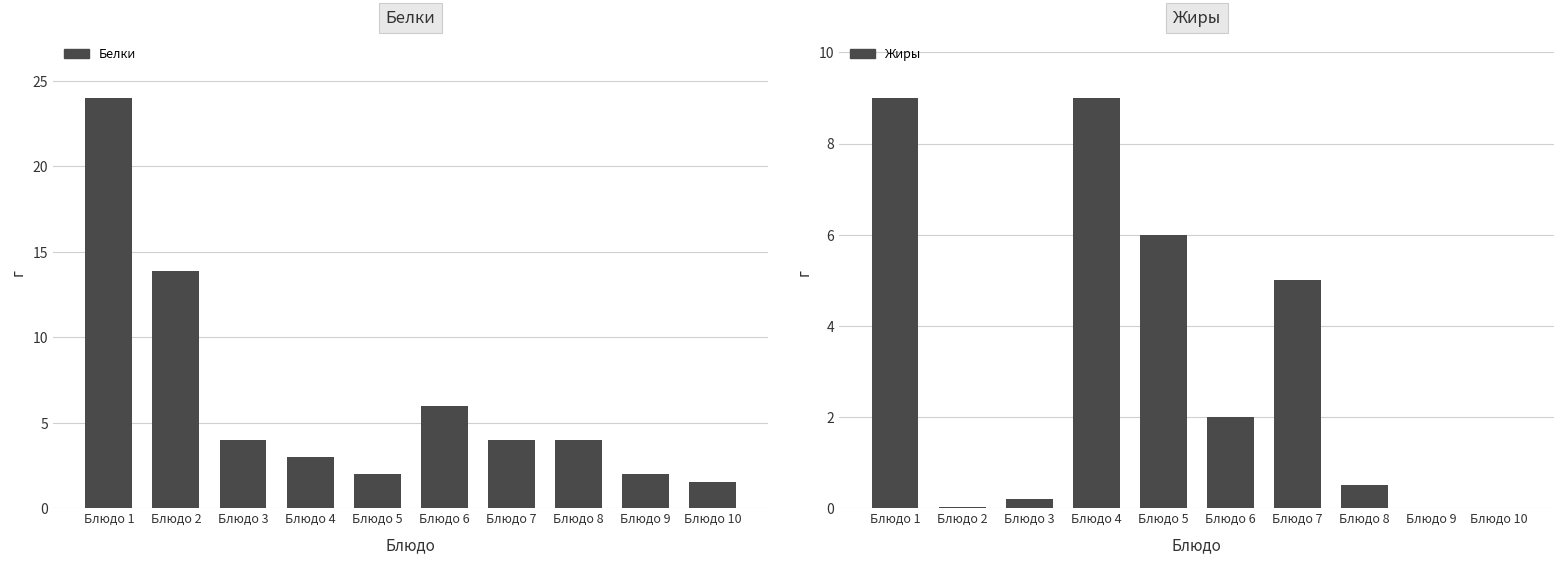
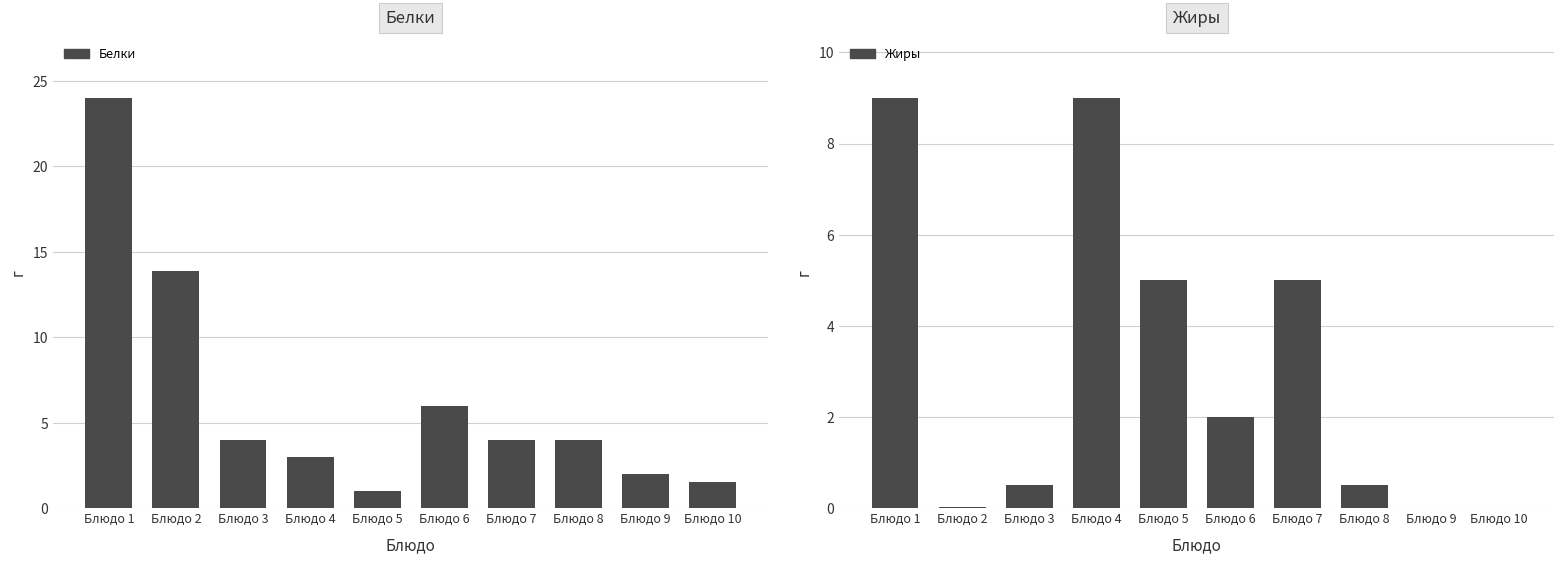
Белки, Блюдо 5: 2 -> 1
Жиры, Блюдо 3: 0.2 -> 0.5
Жиры, Блюдо 5: 6 -> 5
